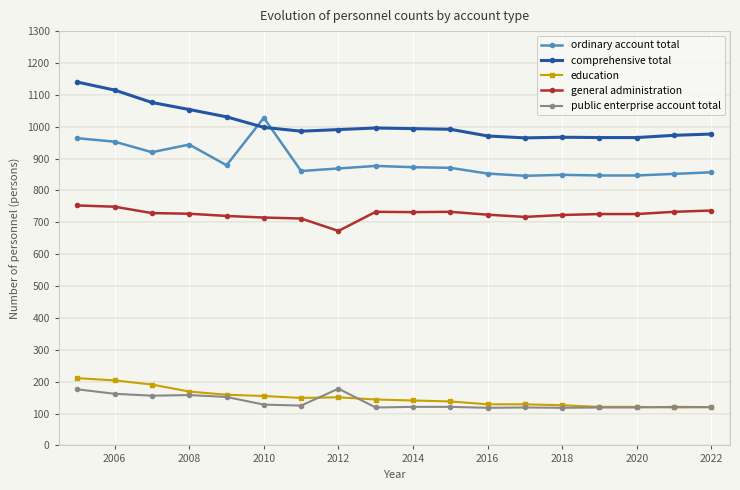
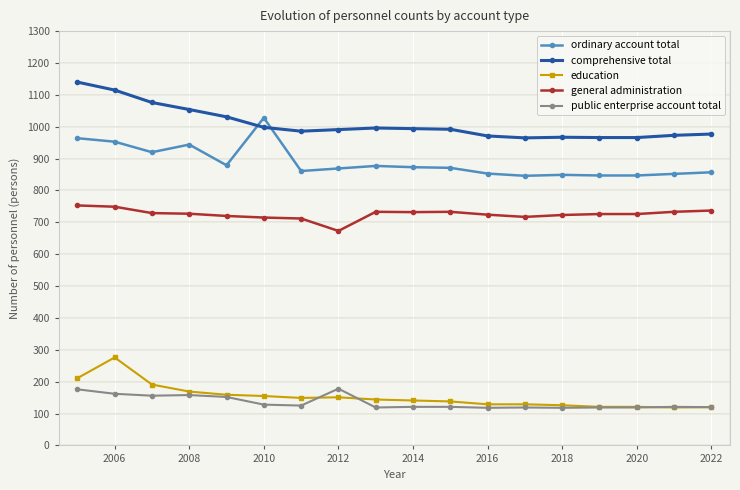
education, 2006: 200 -> 280
